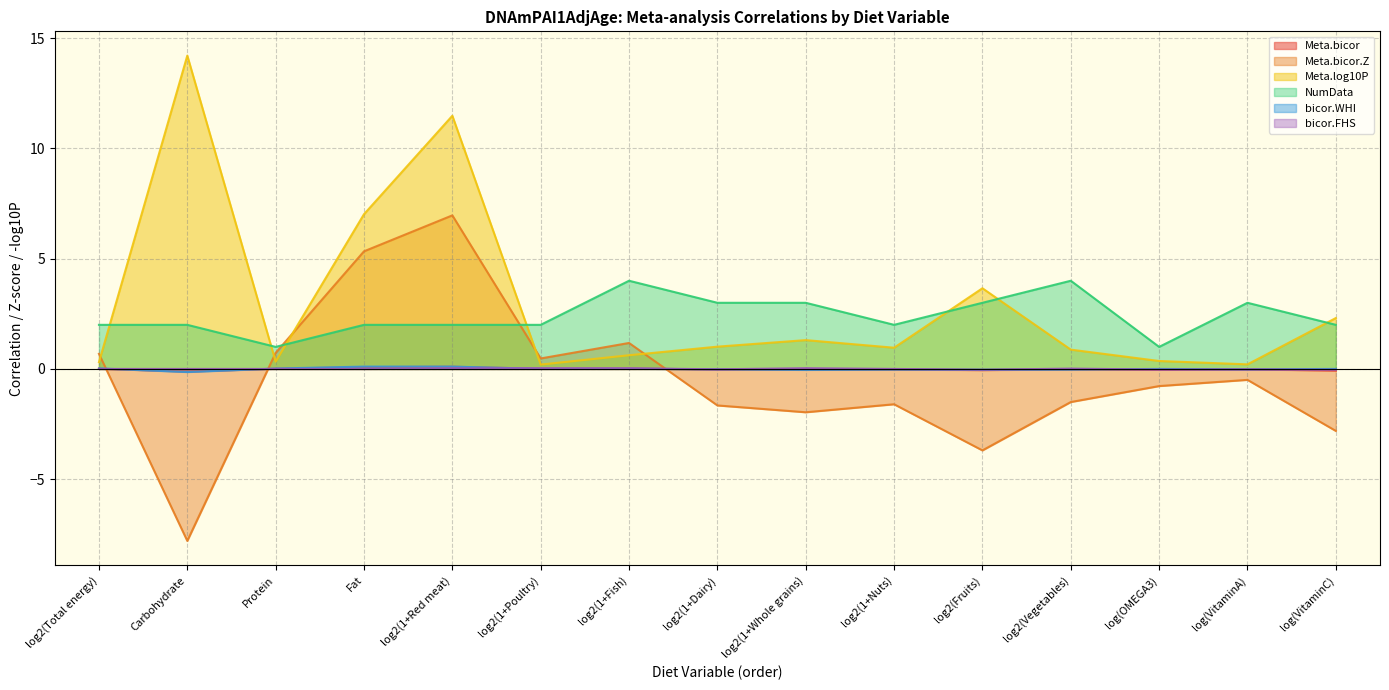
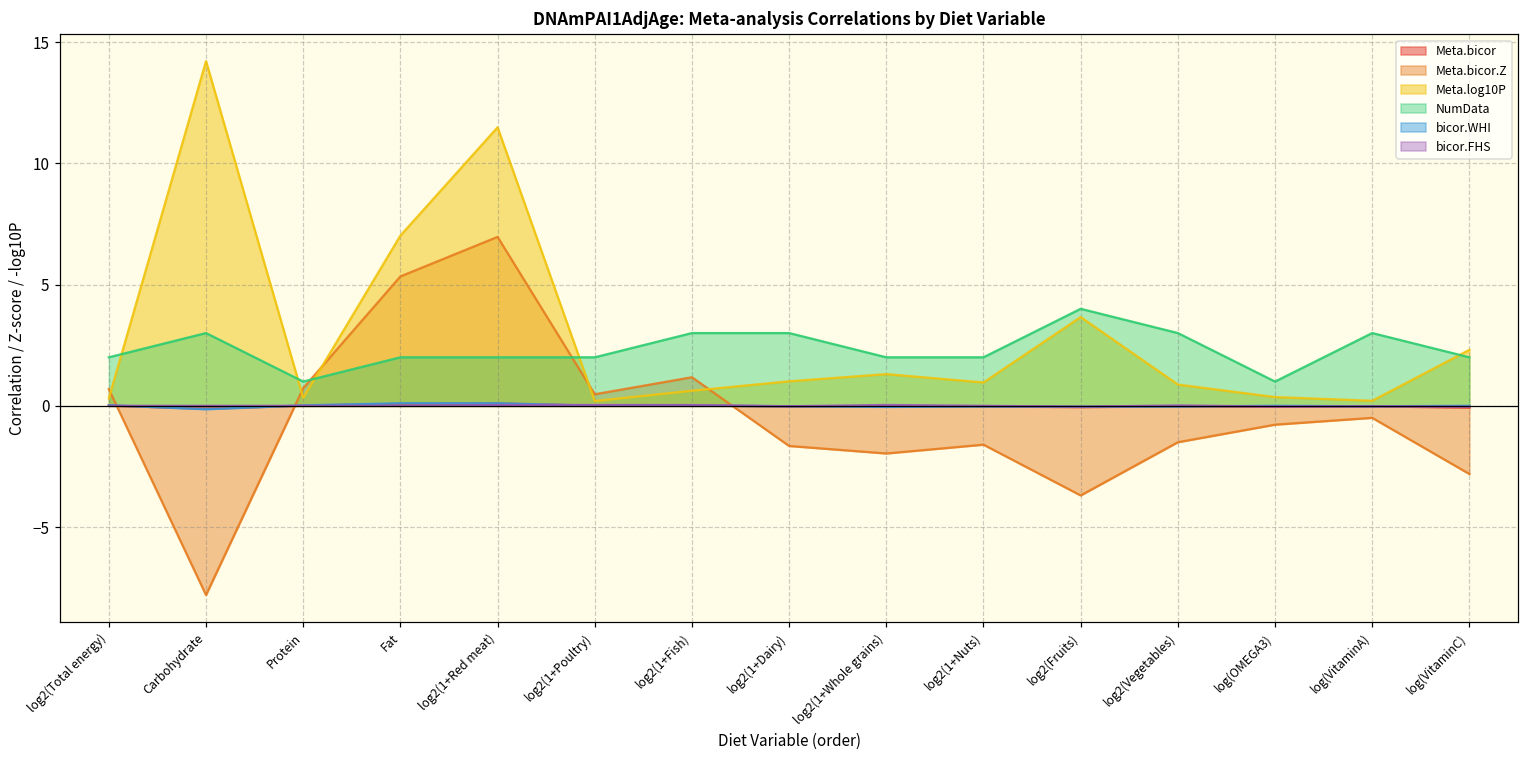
NumData, Carbohydrate: 2 -> 3
NumData, log2(1+Fish): 4 -> 3
NumData, log2(1+Whole grains): 3 -> 2
NumData, log2(Fruits): 3 -> 4
NumData, log2(Vegetables): 4 -> 3
